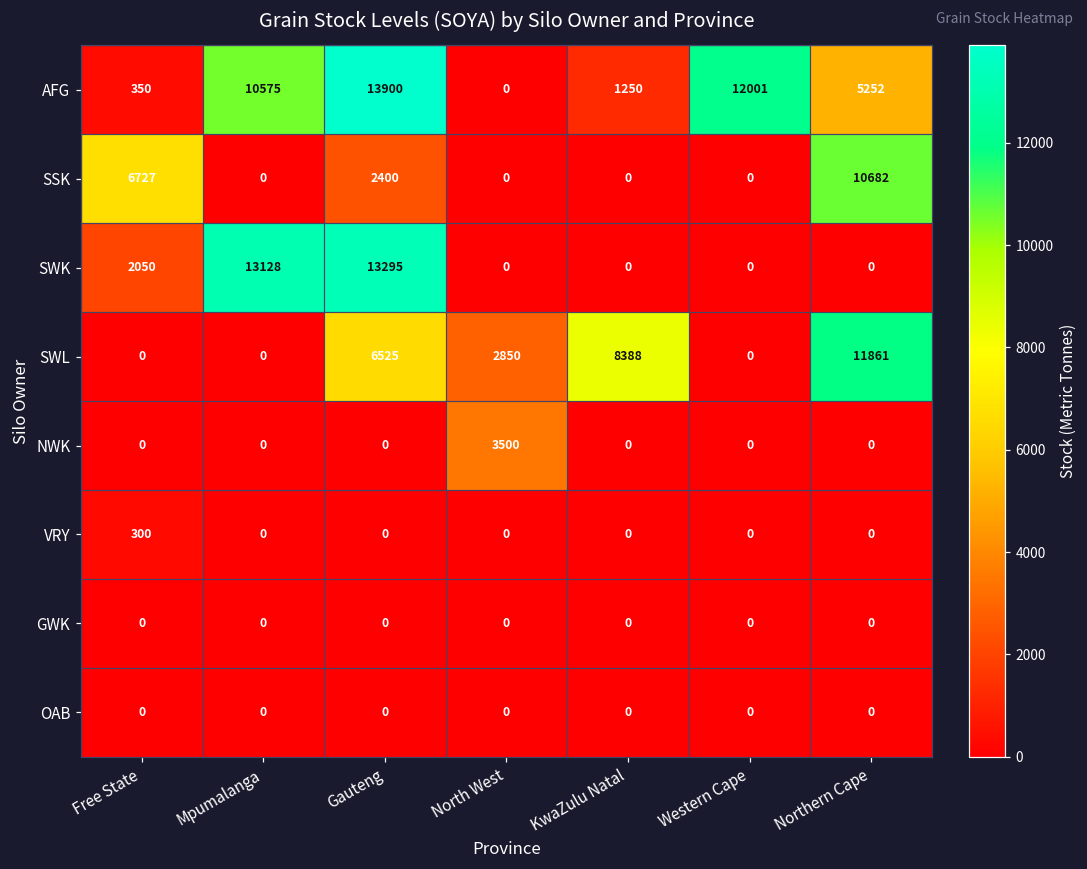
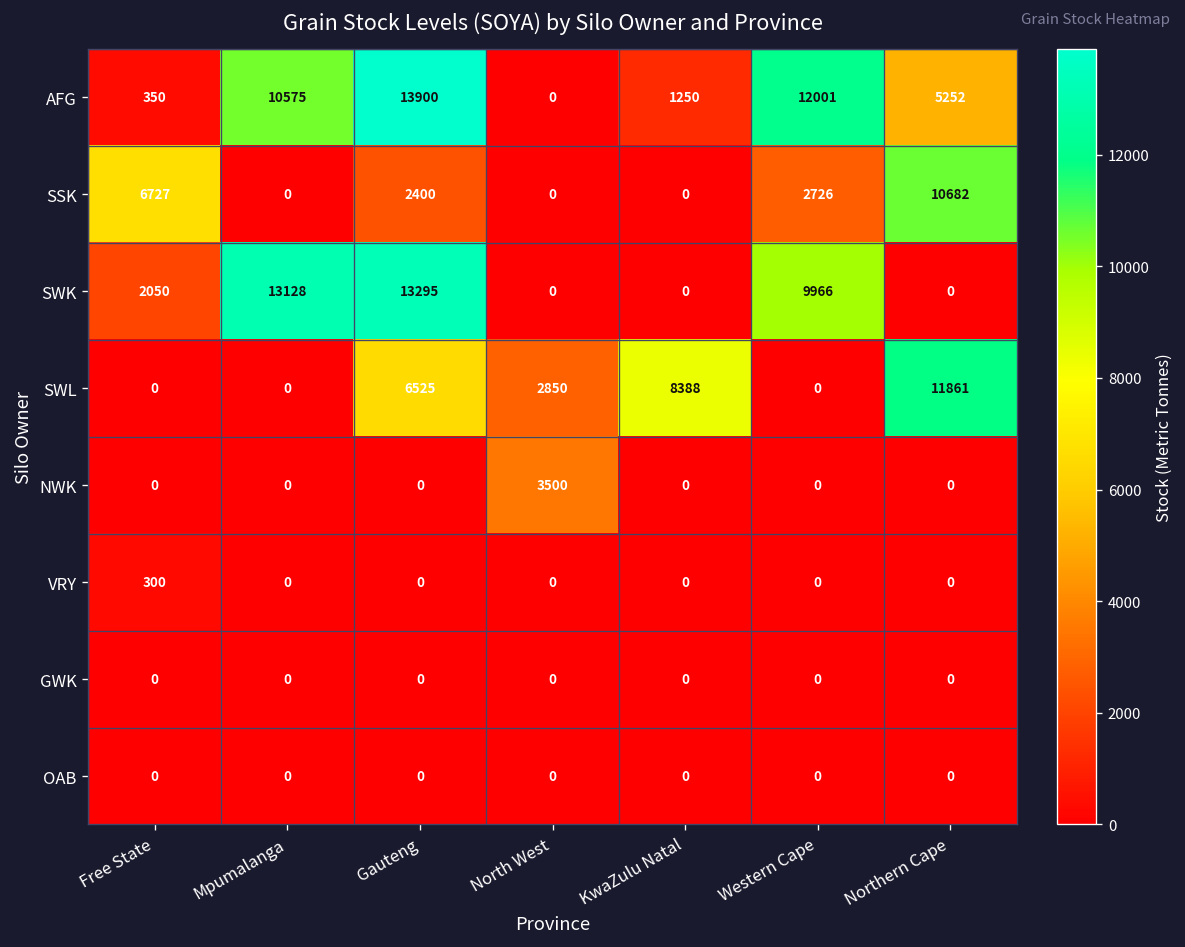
SSK, Western Cape: 0 -> 2726
SWK, Western Cape: 0 -> 9966
